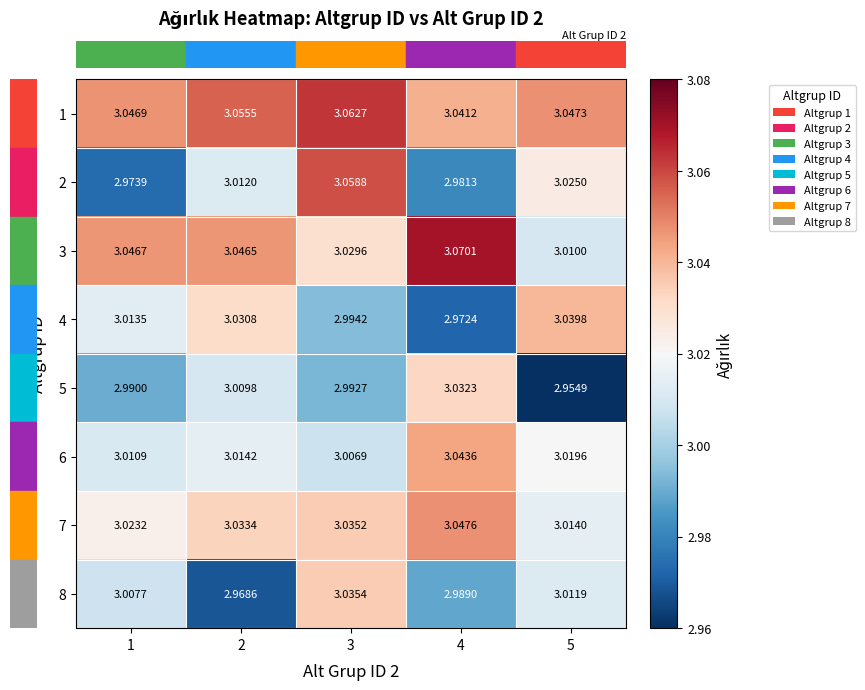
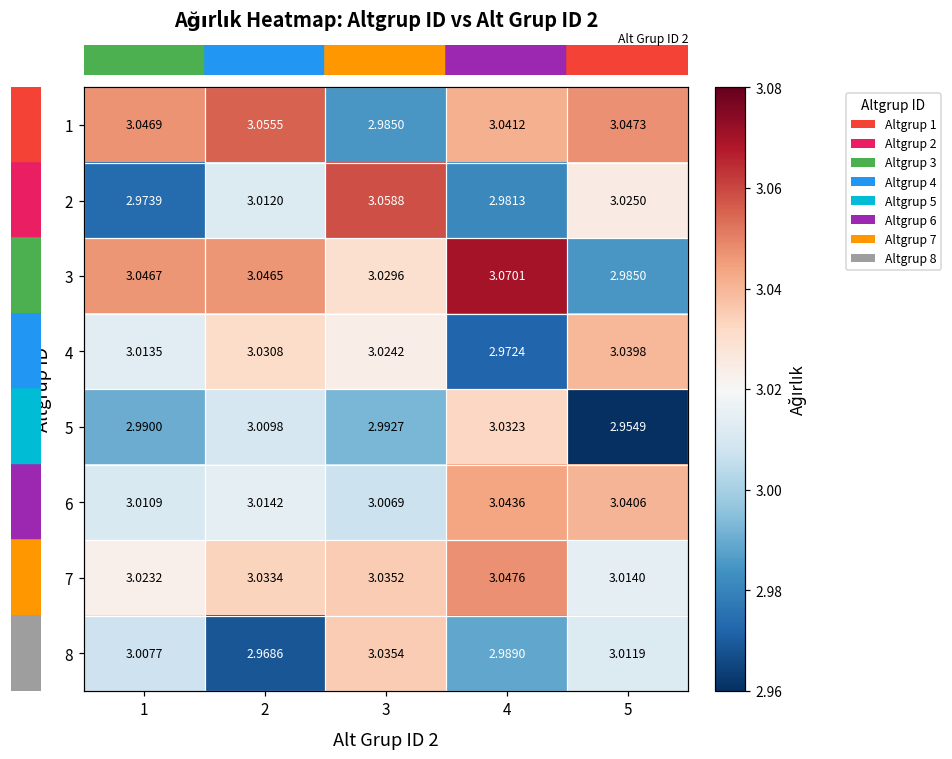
1, 3: 3.0627 -> 2.9850
3, 5: 3.0100 -> 2.9850
4, 3: 2.9942 -> 3.0242
6, 5: 3.0196 -> 3.0406
